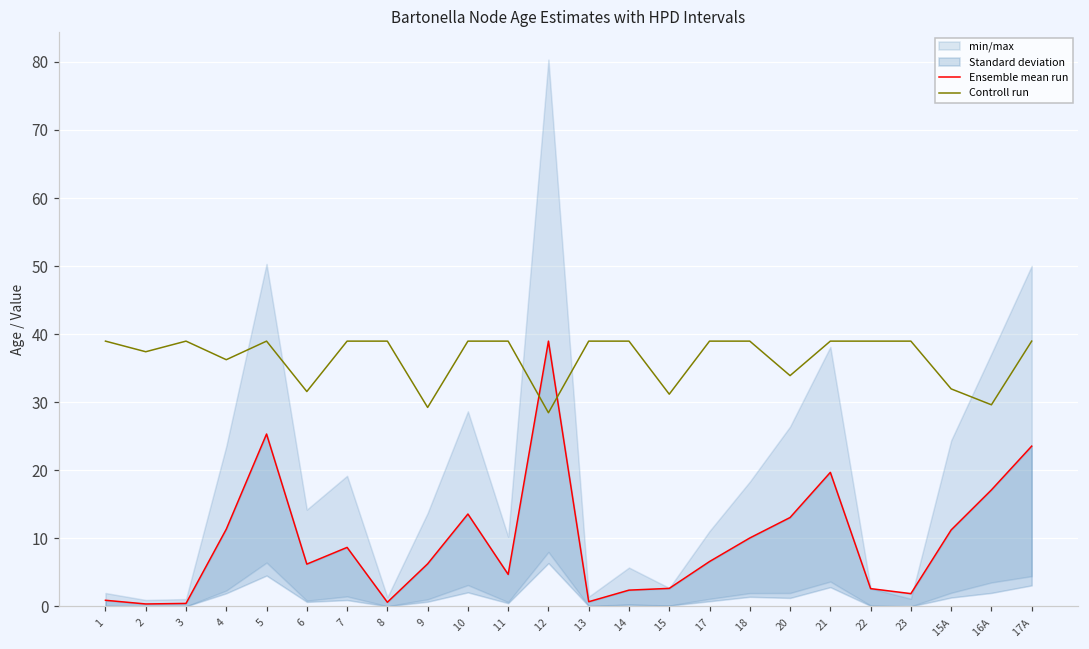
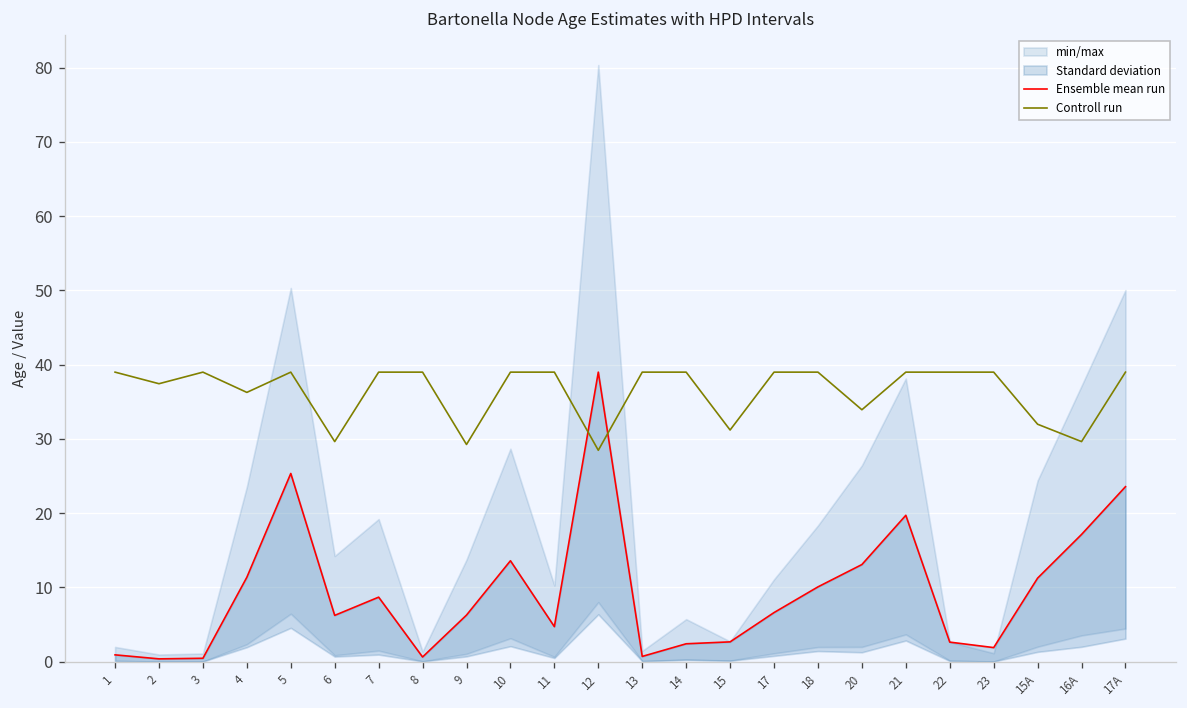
Controll run, 6: 32 -> 30
